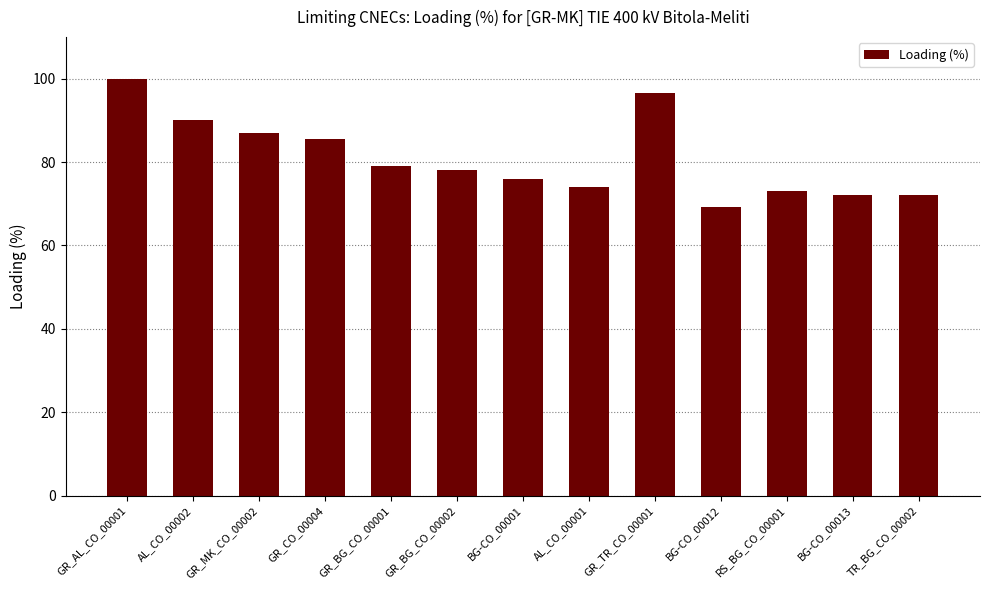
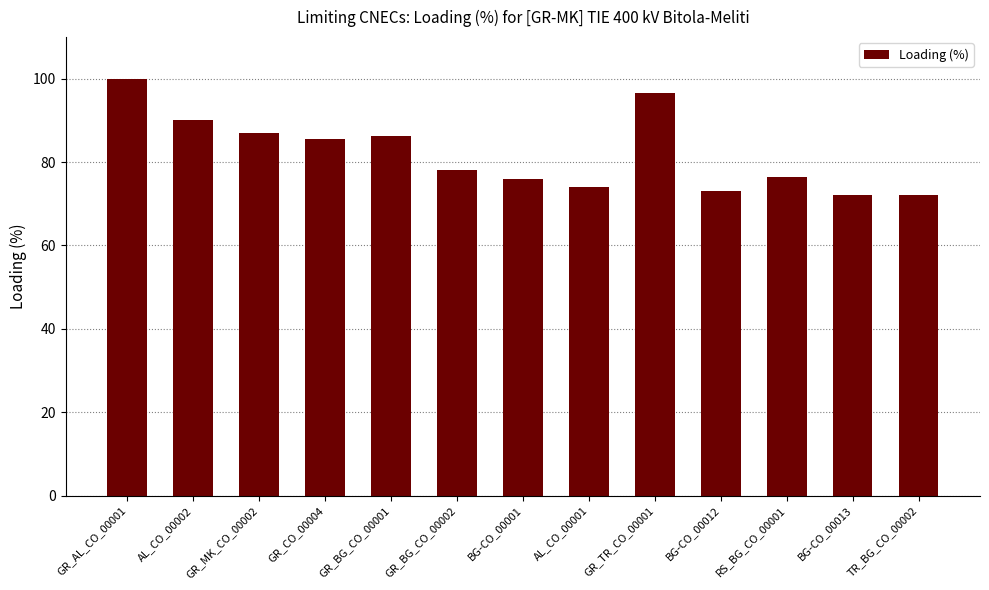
GR_BG_CO_00001: 79 -> 86
BG-CO_00012: 69 -> 73
RS_BG_CO_00001: 73 -> 77
